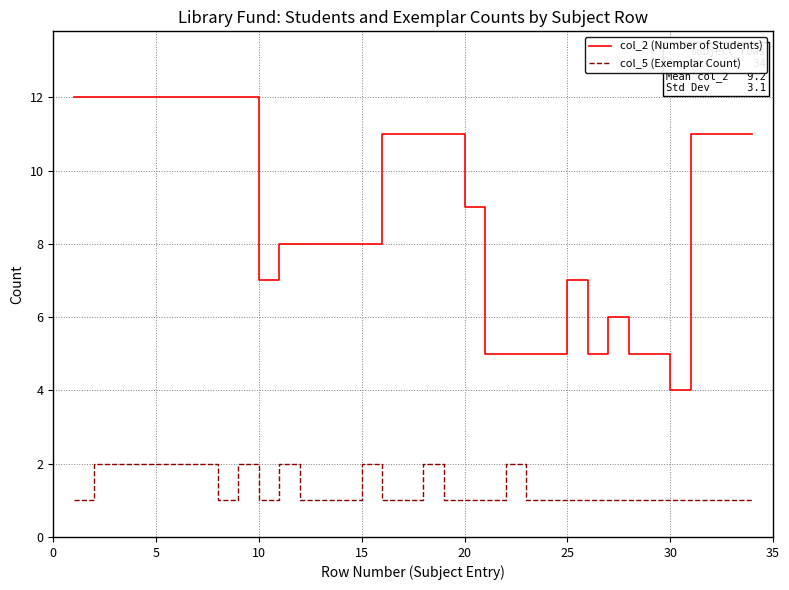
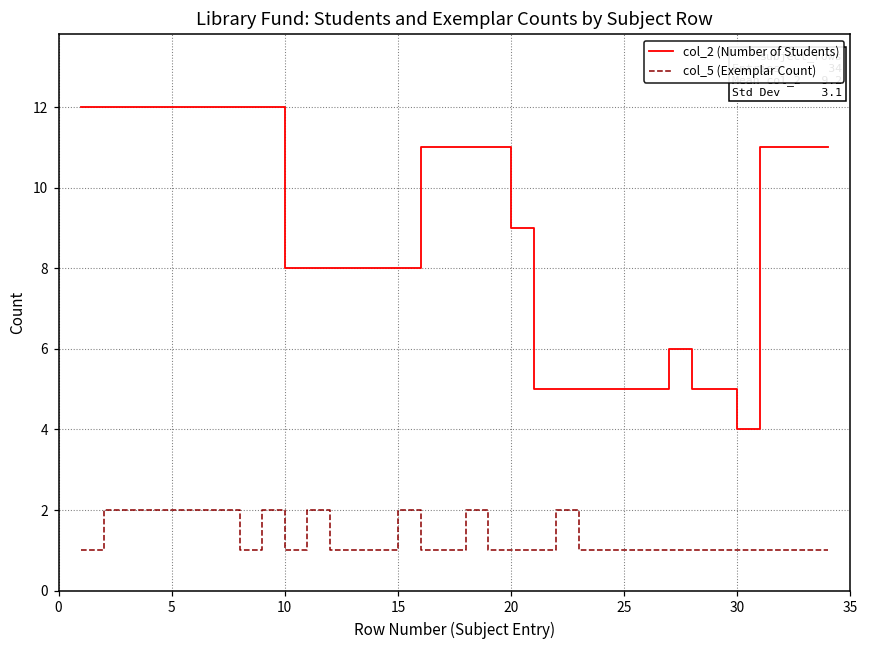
col_2 (Number of Students), 10: 7 -> 8
col_2 (Number of Students), 25: 7 -> 5
